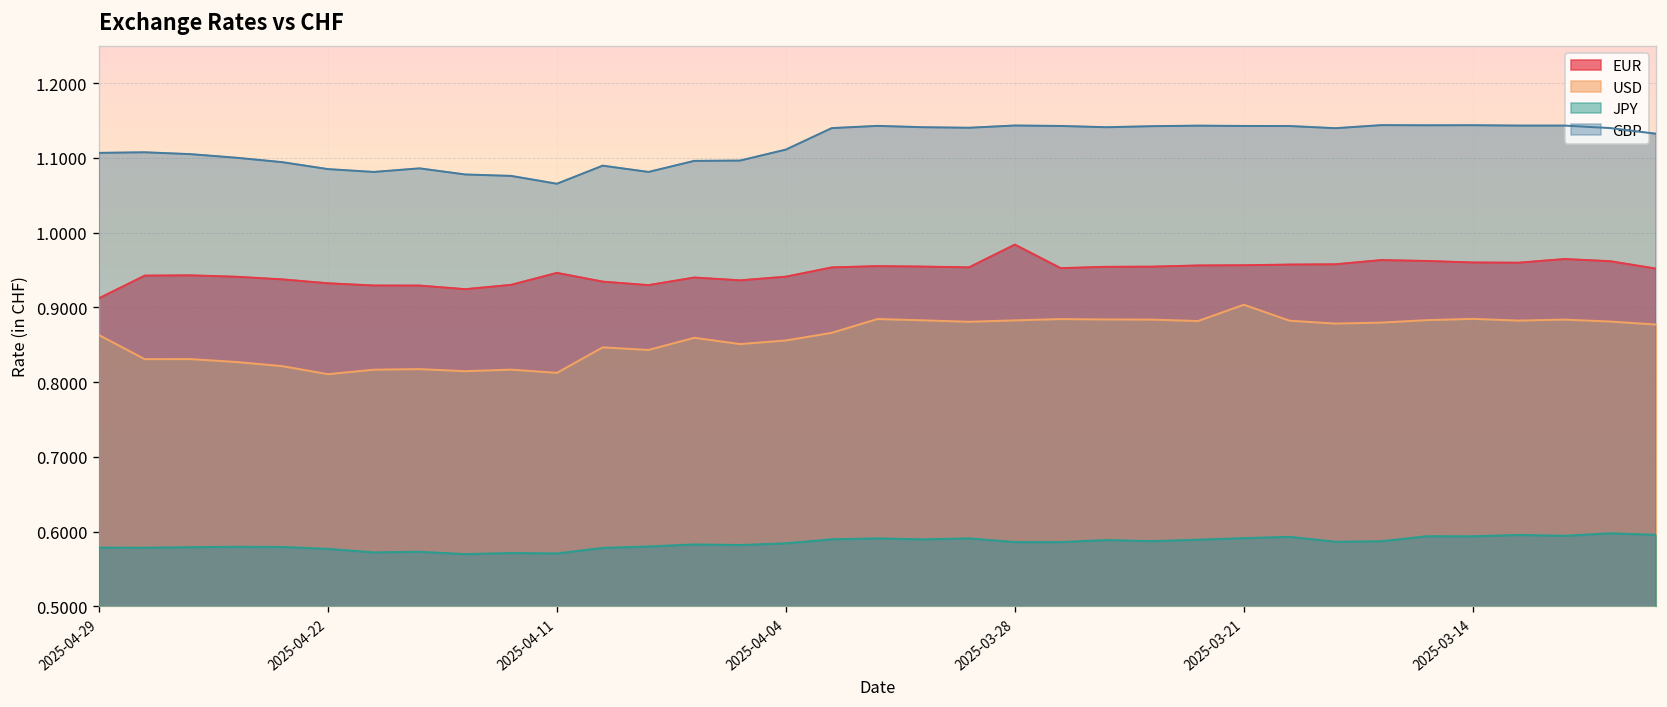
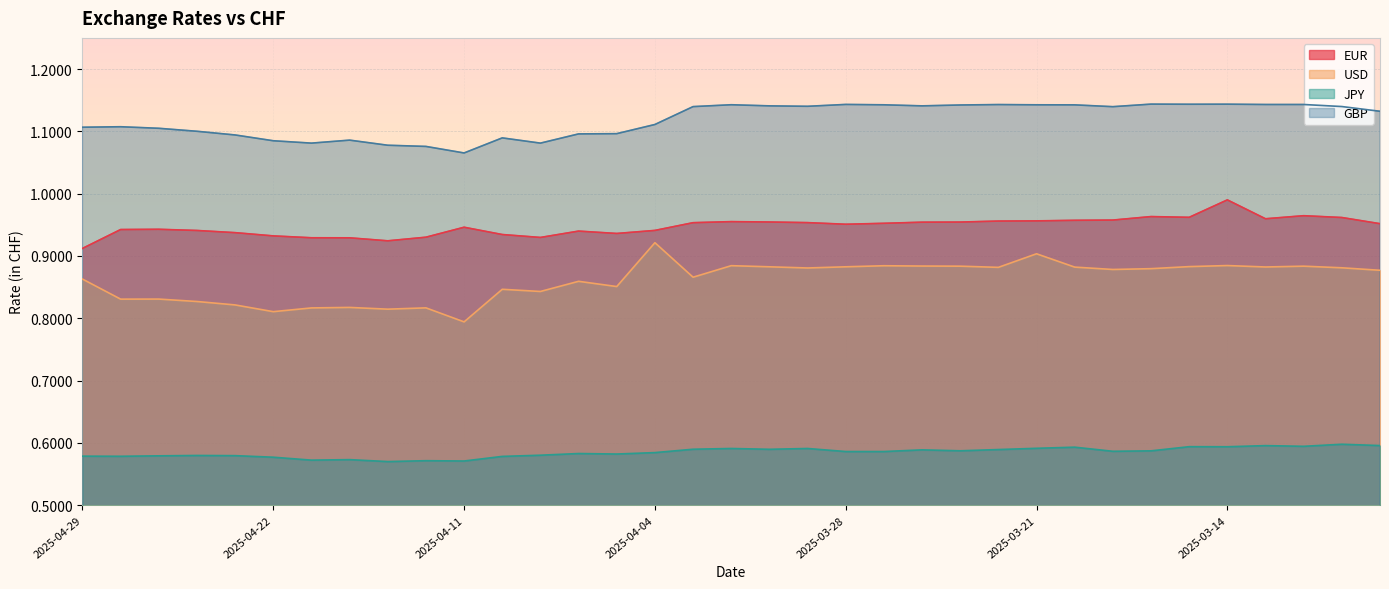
USD, 2025-04-11: 0.81 -> 0.79
USD, 2025-04-04: 0.86 -> 0.92
EUR, 2025-03-28: 0.98 -> 0.95
EUR, 2025-03-14: 0.96 -> 0.99
